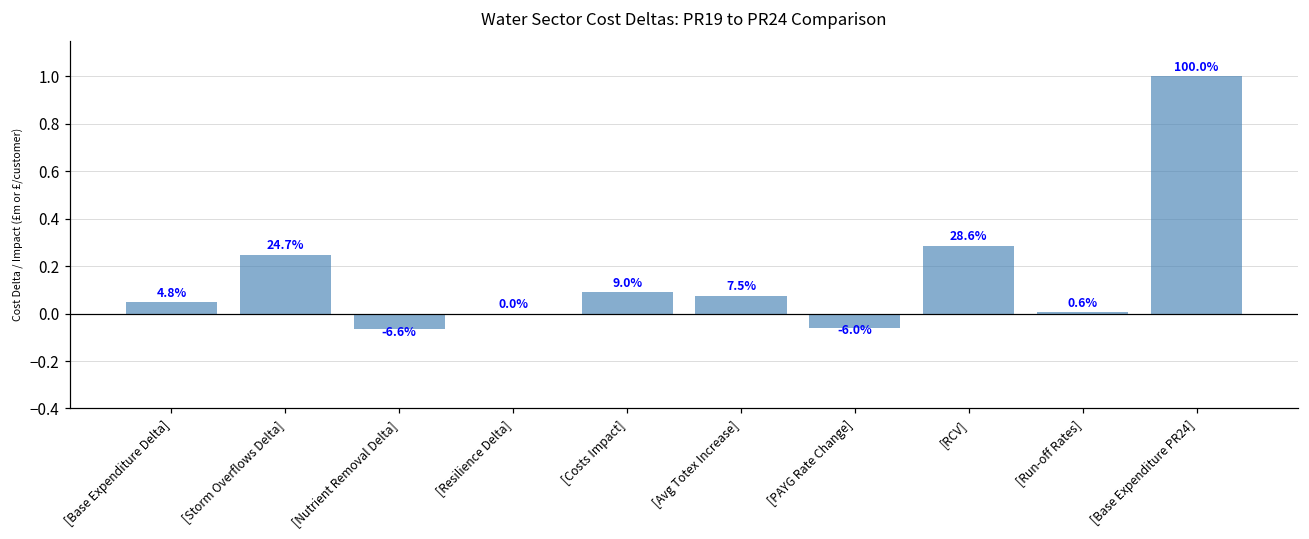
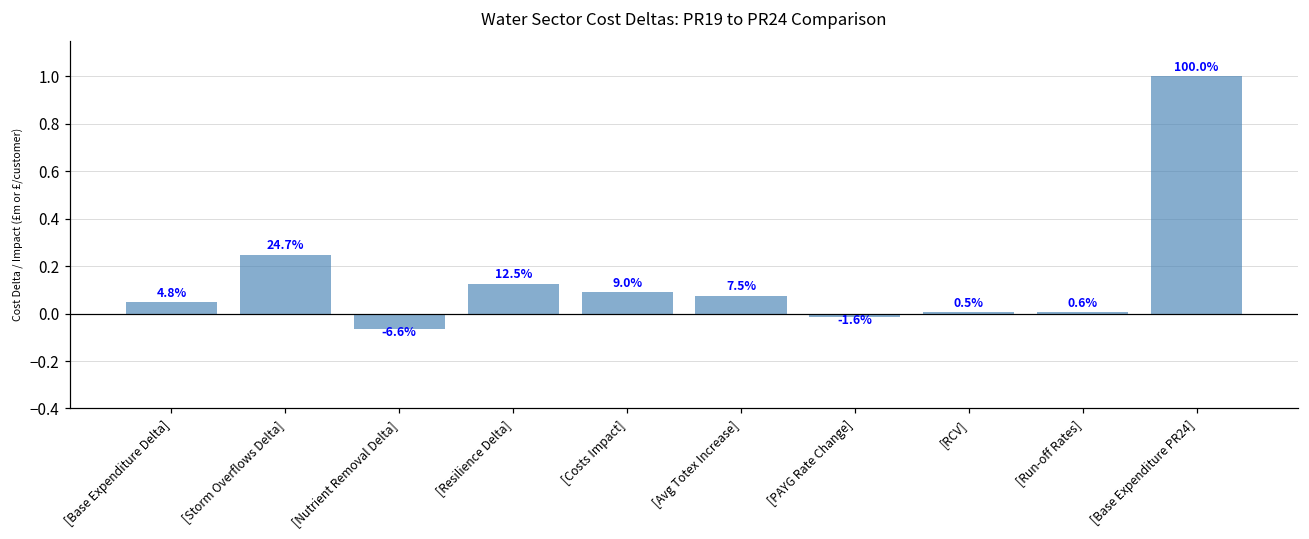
[Resilience Delta]: 0.0% -> 12.5%
[PAYG Rate Change]: -6.0% -> -1.6%
[RCV]: 28.6% -> 0.5%
